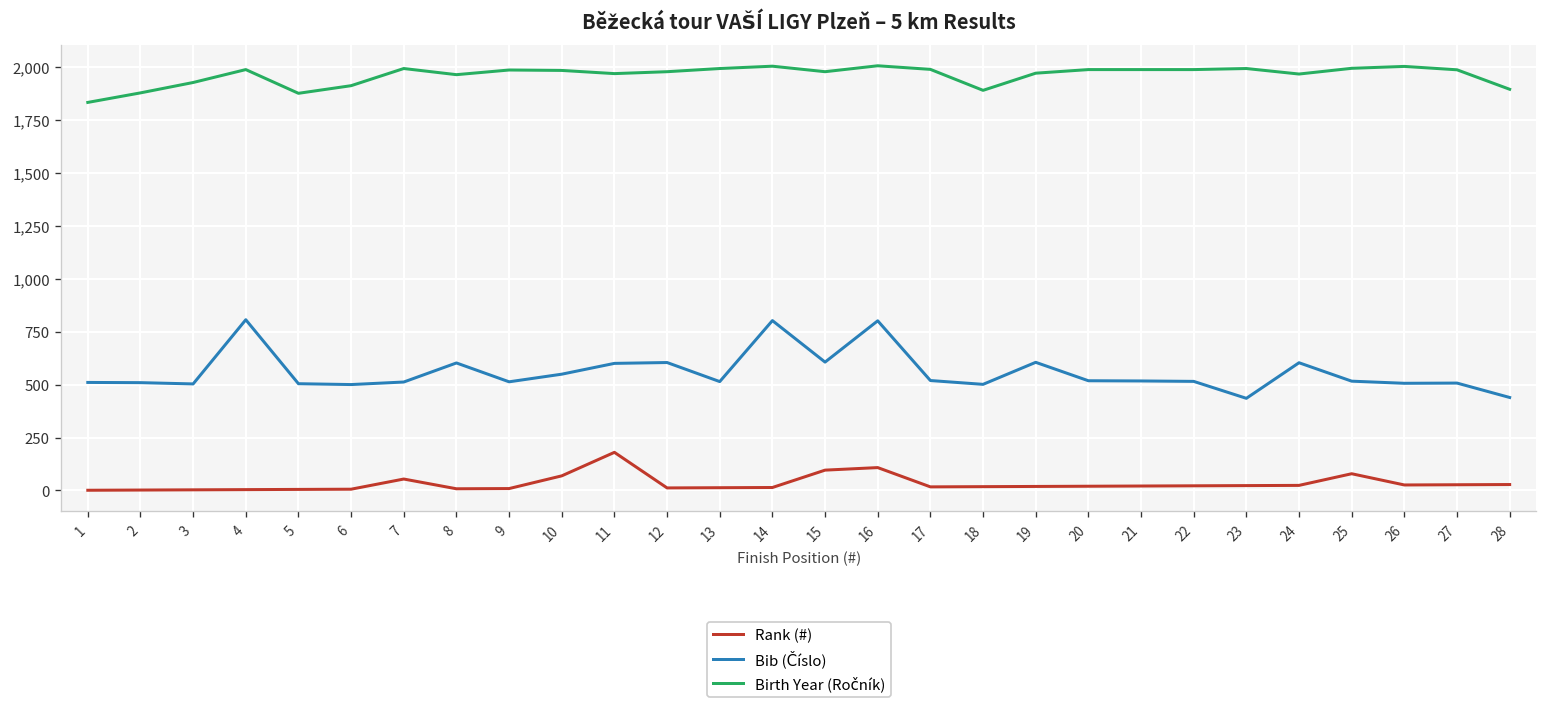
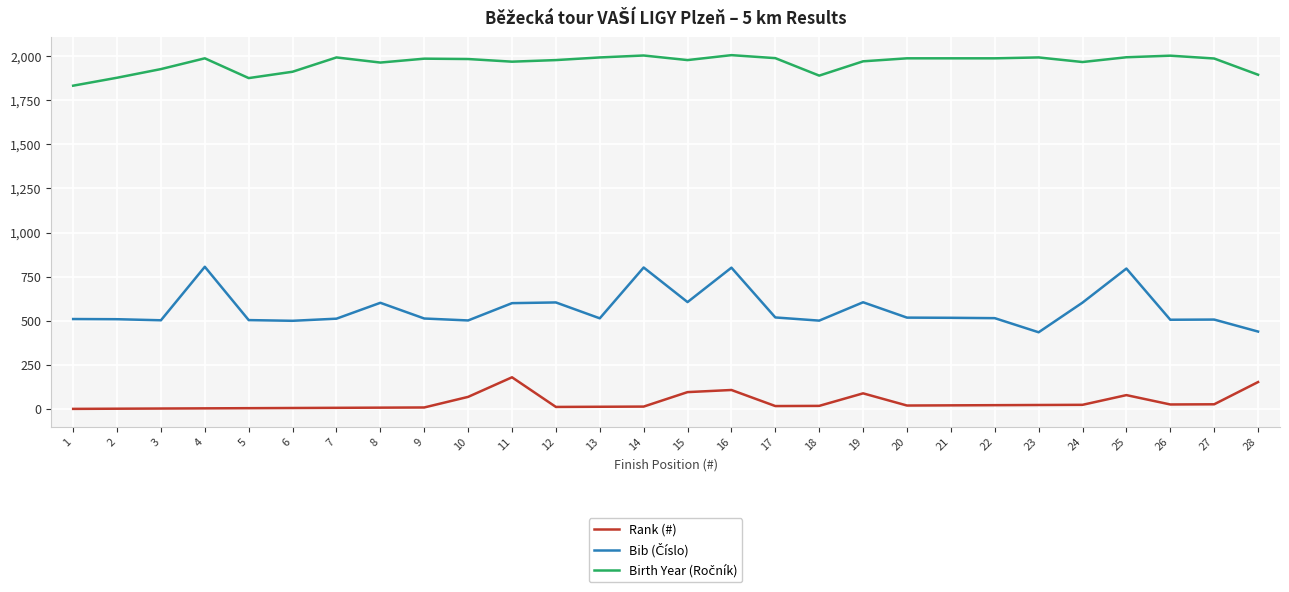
Rank (#), 7: 50 -> 10
Bib (Číslo), 10: 550 -> 500
Rank (#), 19: 20 -> 90
Bib (Číslo), 25: 520 -> 800
Rank (#), 28: 30 -> 150
